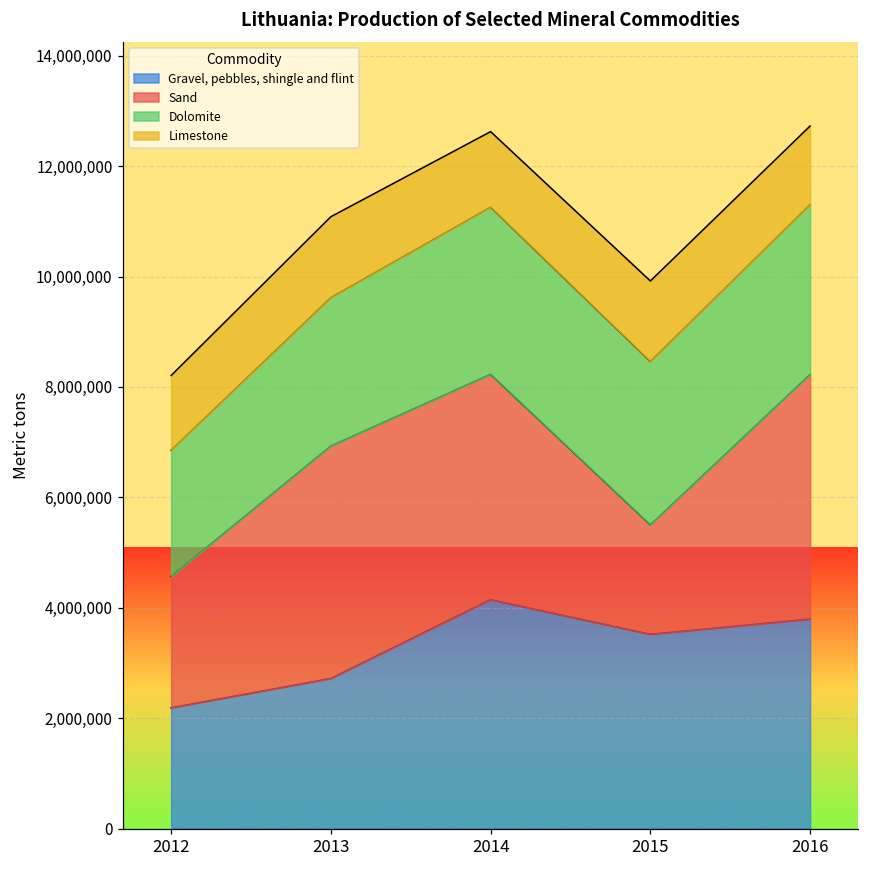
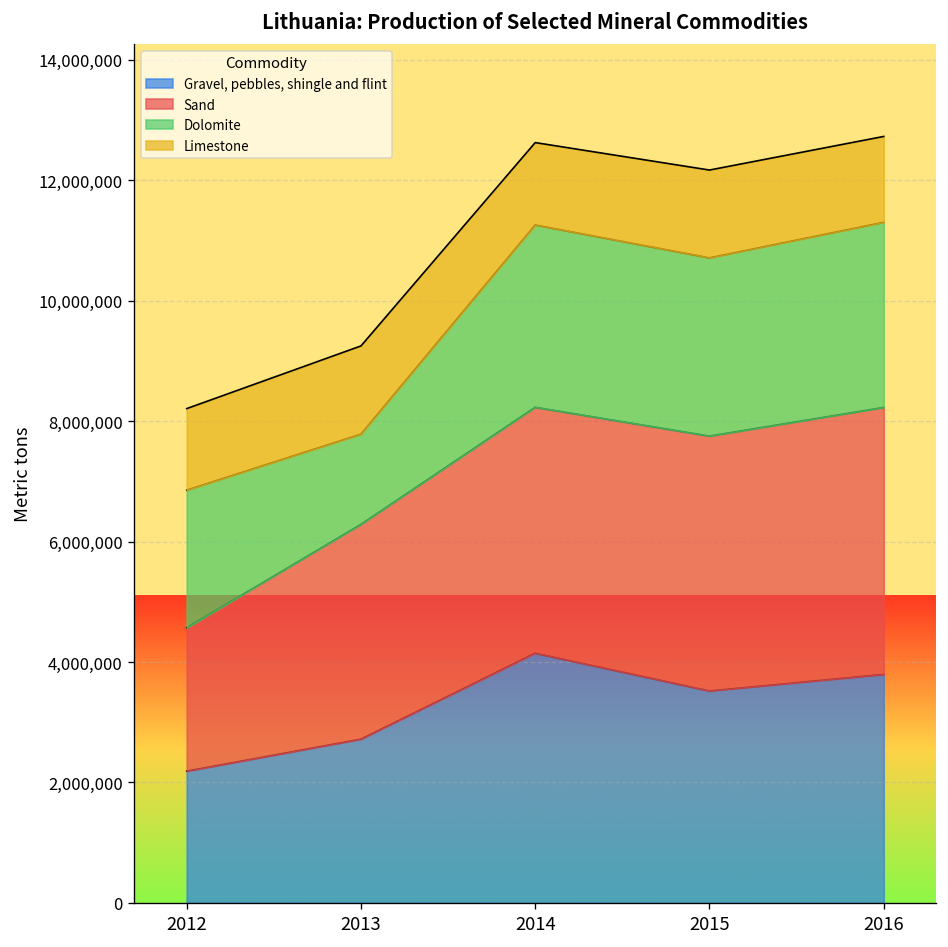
Sand, 2013: 4,200,000 -> 3,600,000
Dolomite, 2013: 2,700,000 -> 1,500,000
Sand, 2015: 2,000,000 -> 4,200,000
